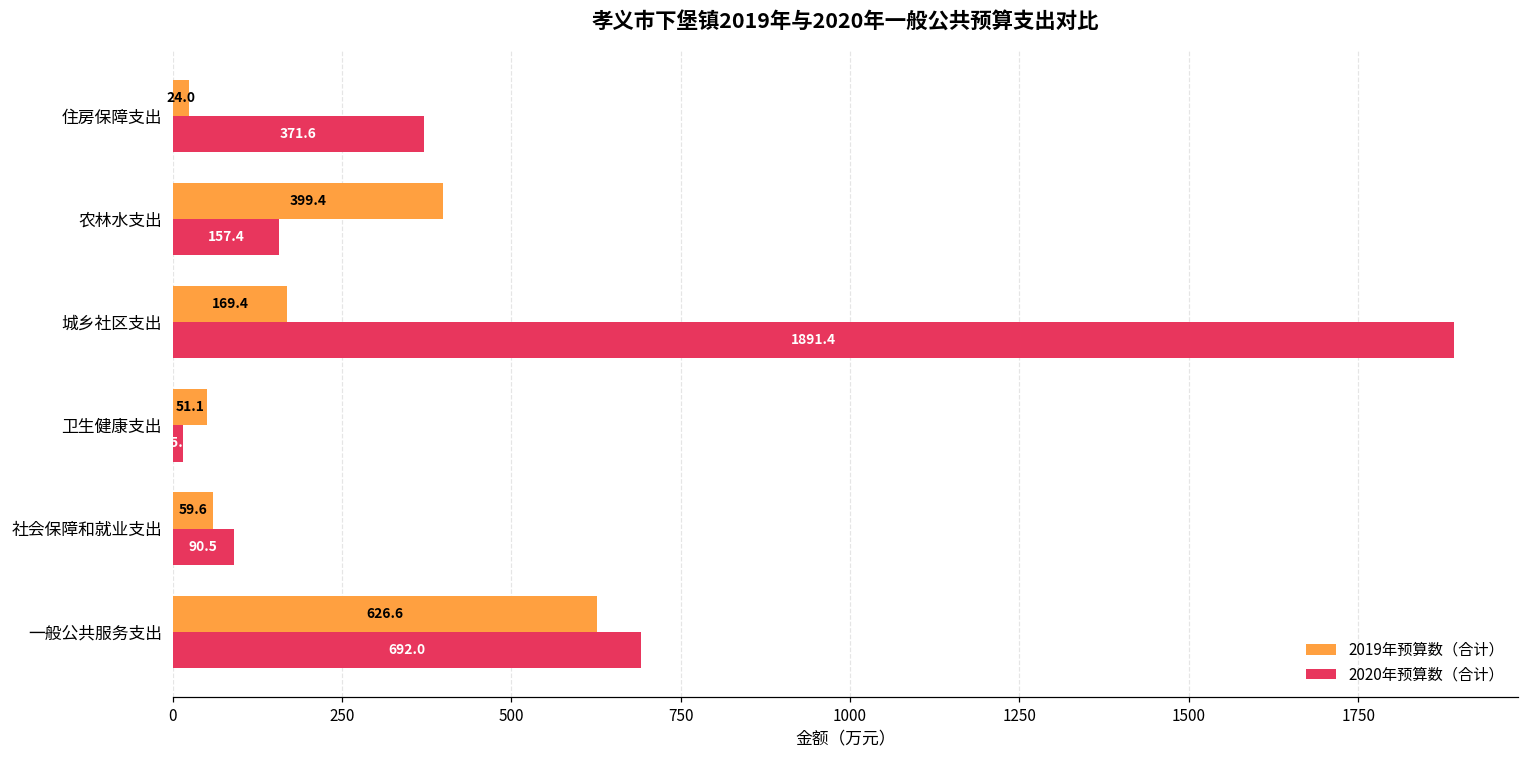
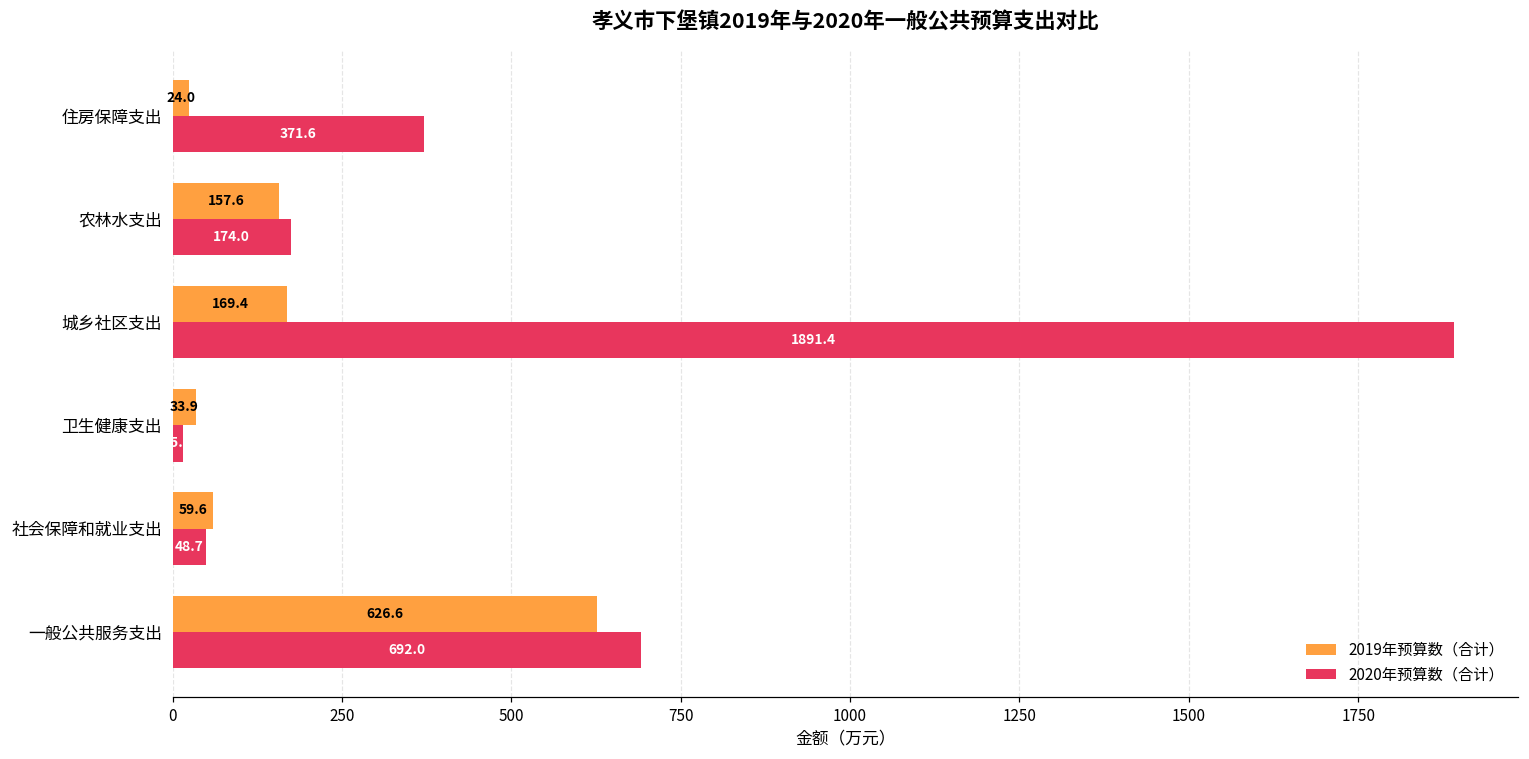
2019年预算数（合计）, 农林水支出: 399.4 -> 157.6
2020年预算数（合计）, 农林水支出: 157.4 -> 174.0
2019年预算数（合计）, 卫生健康支出: 51.1 -> 33.9
2020年预算数（合计）, 社会保障和就业支出: 90.5 -> 48.7
